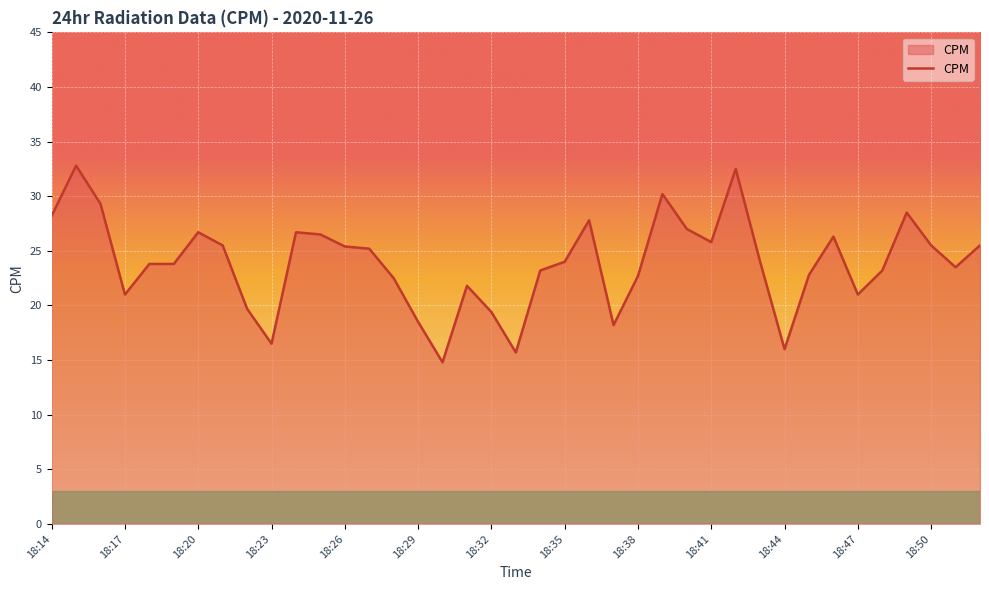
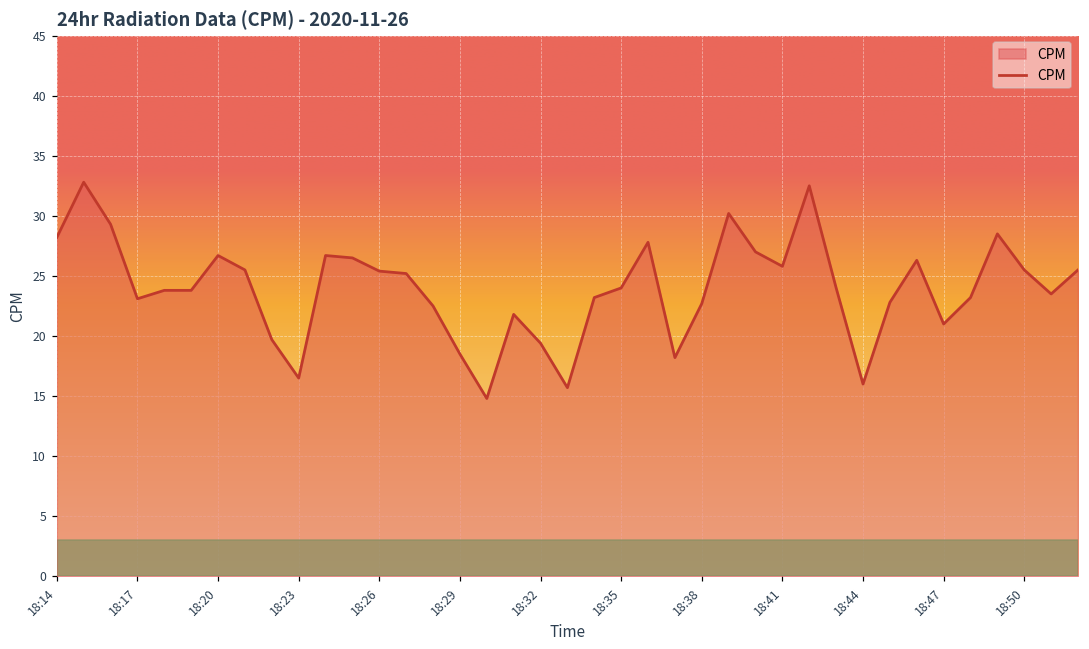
18:17: 21.0 -> 23.1
